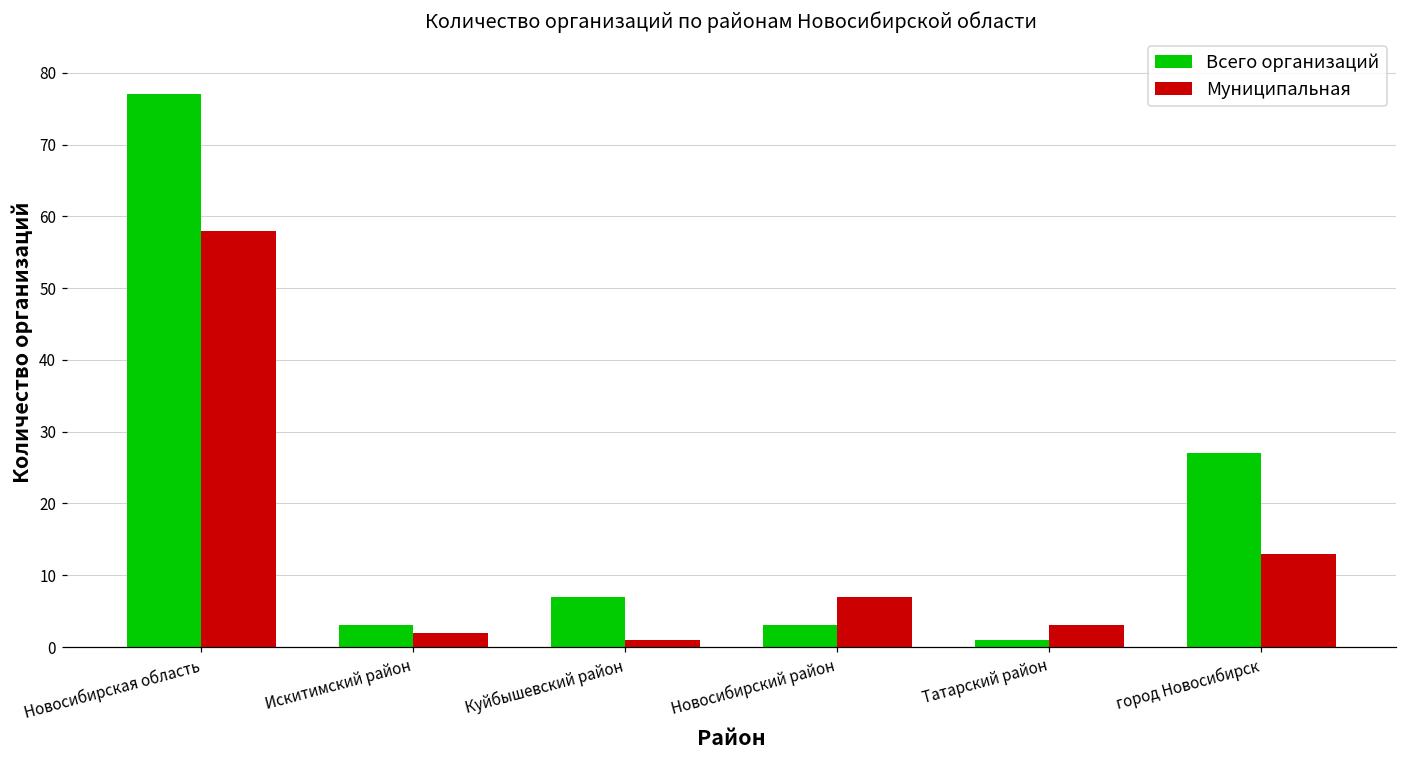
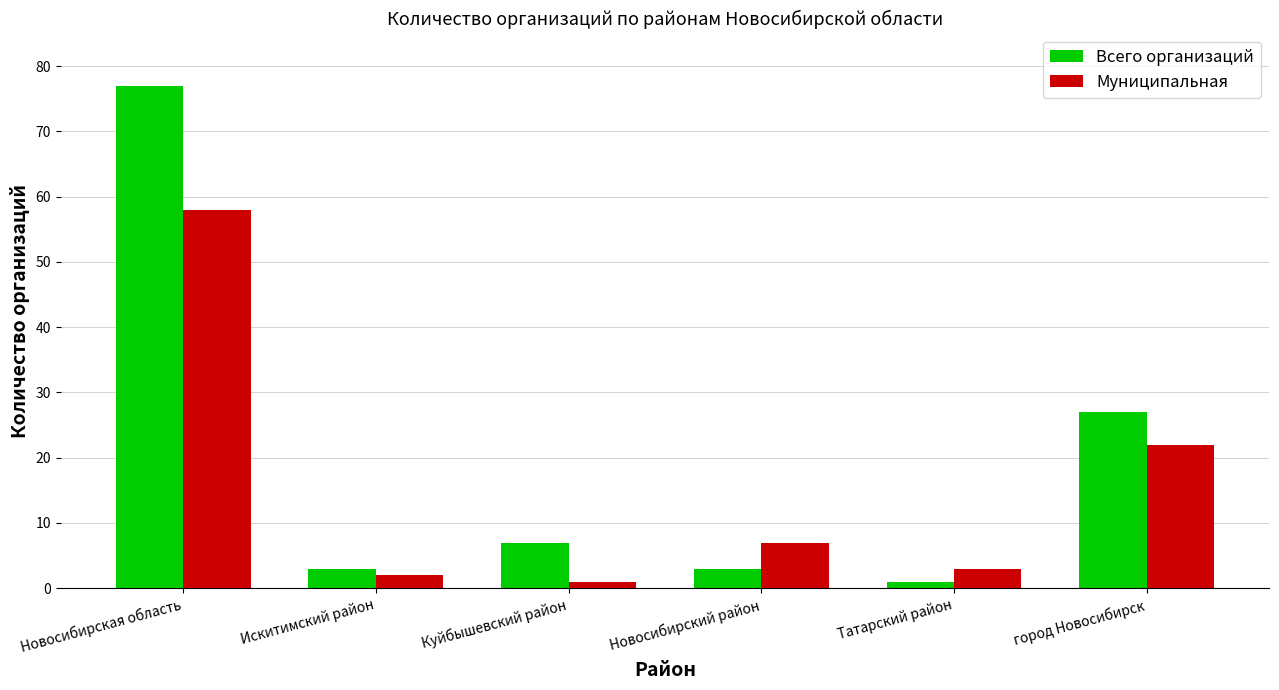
Муниципальная, город Новосибирск: 13 -> 22
